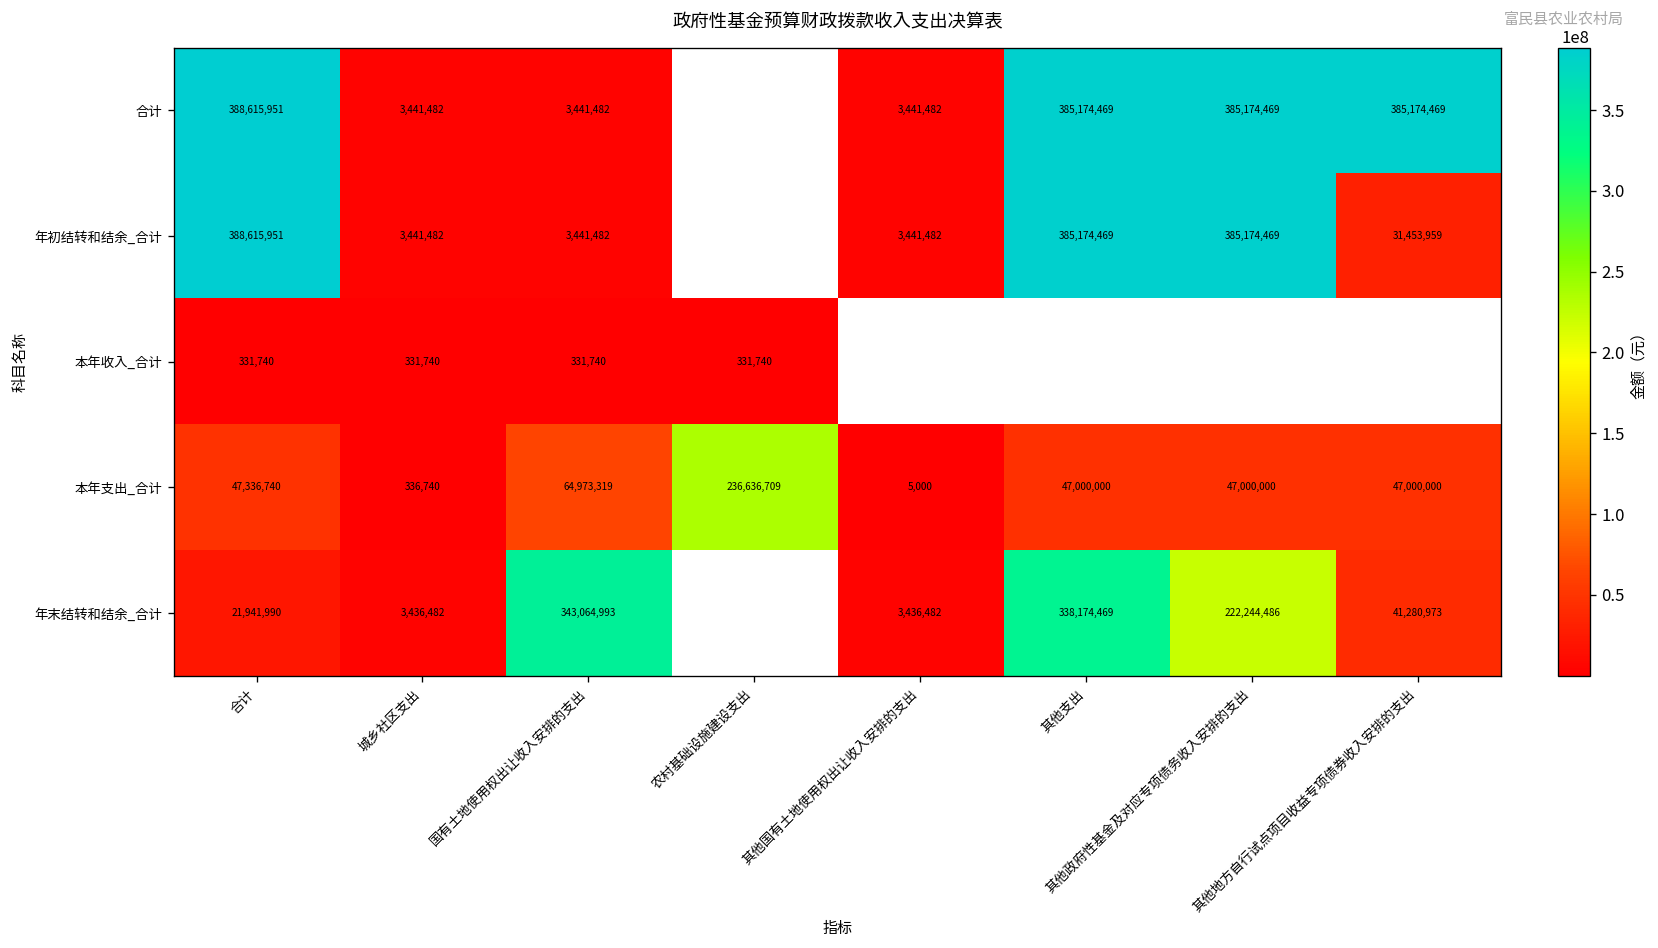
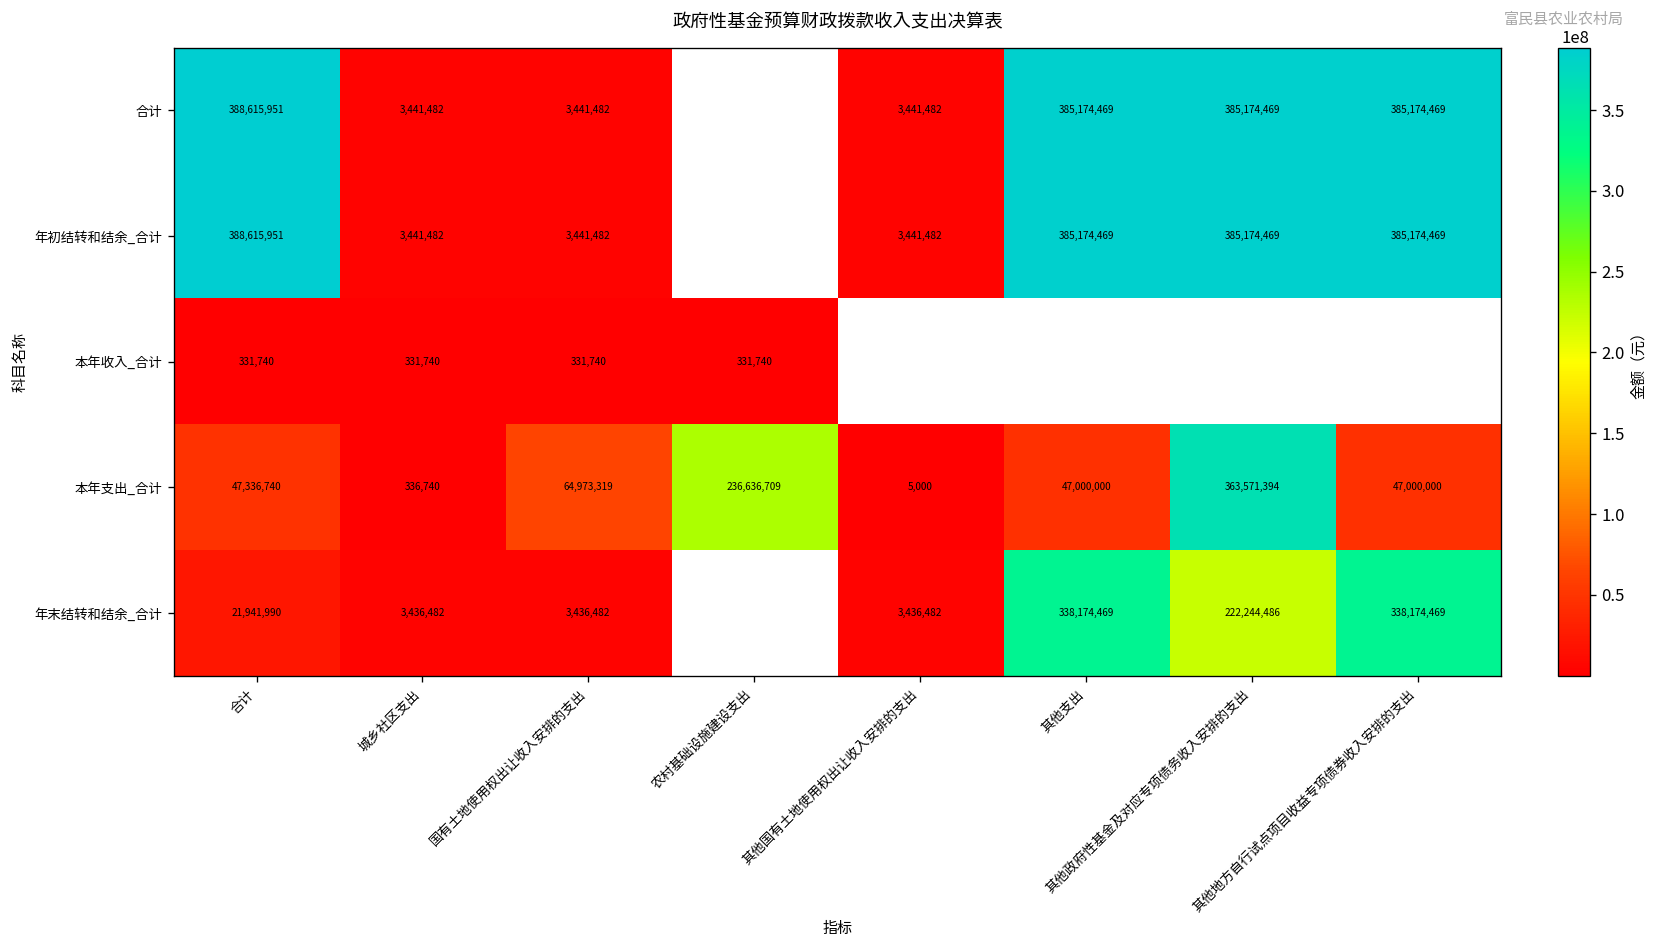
年初结转和结余_合计, 其他地方自行试点项目收益专项债券收入安排的支出: 31,453,959 -> 385,174,469
本年支出_合计, 其他政府性基金及对应专项债务收入安排的支出: 47,000,000 -> 363,571,394
年末结转和结余_合计, 国有土地使用权出让收入安排的支出: 343,064,993 -> 3,436,482
年末结转和结余_合计, 其他地方自行试点项目收益专项债券收入安排的支出: 41,280,973 -> 338,174,469
